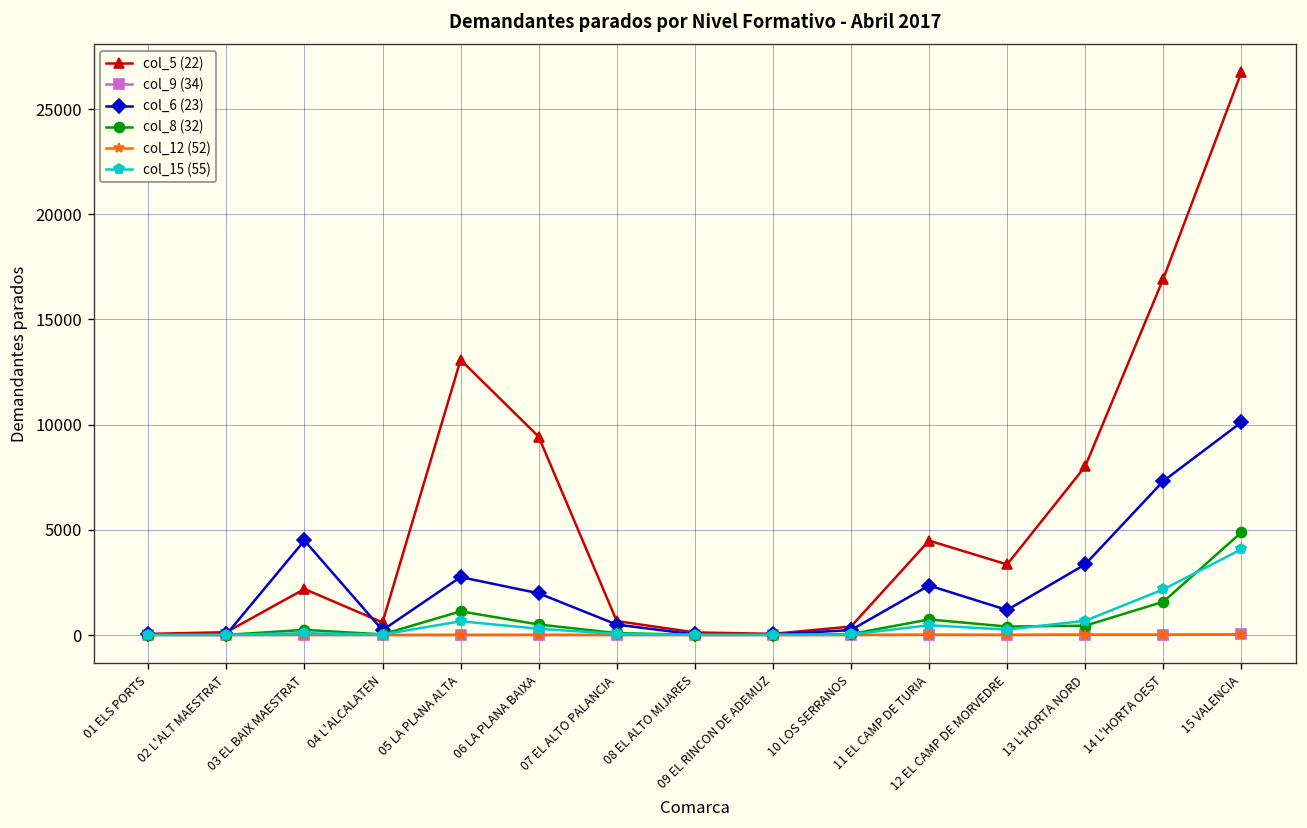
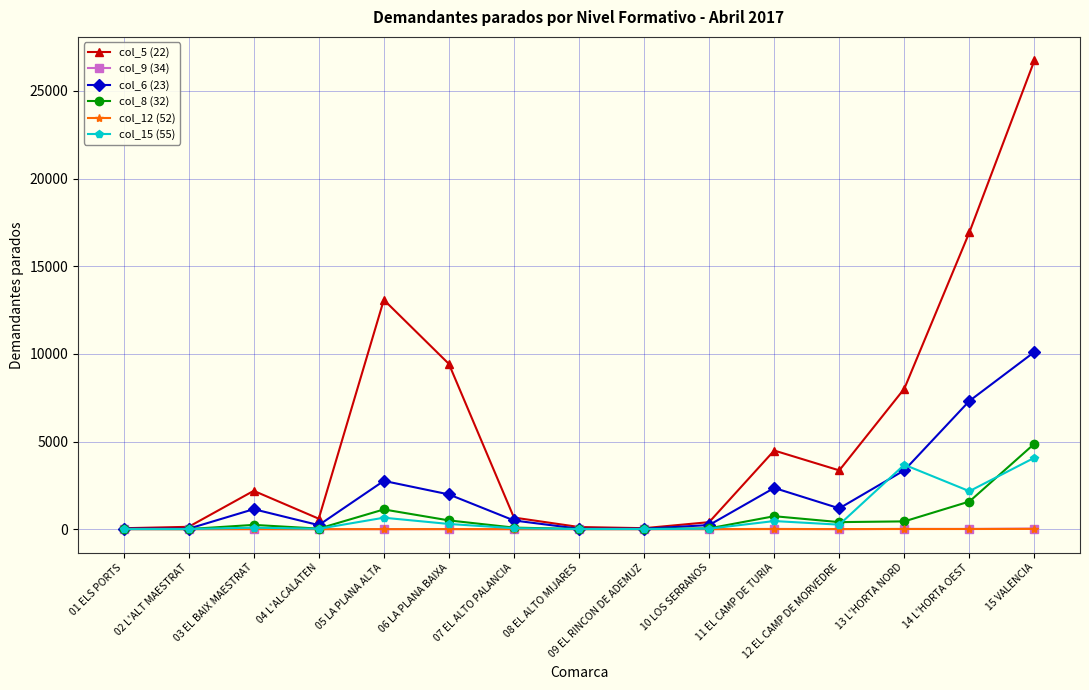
col_6 (23), 03 EL BAIX MAESTRAT: 4500 -> 1100
col_15 (55), 13 L'HORTA NORD: 700 -> 3700
